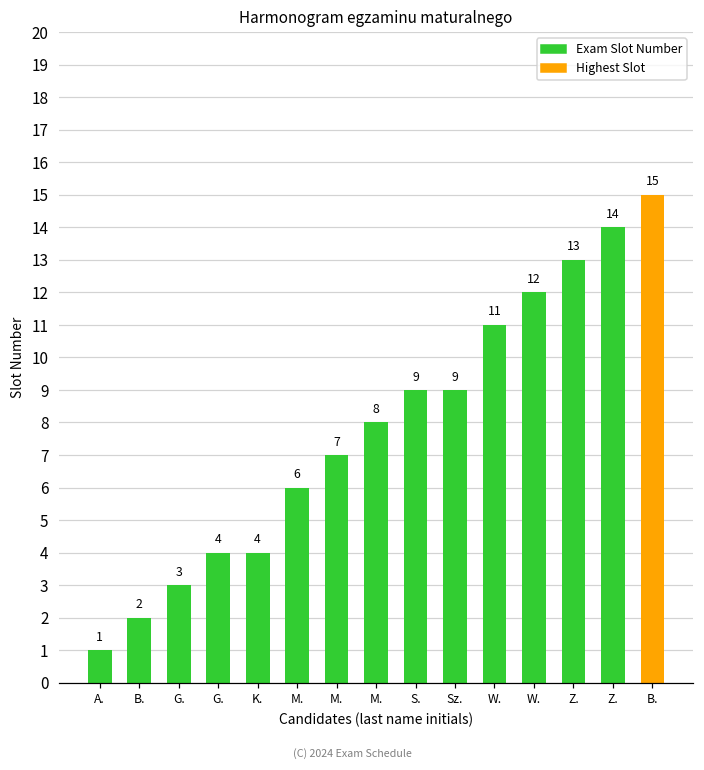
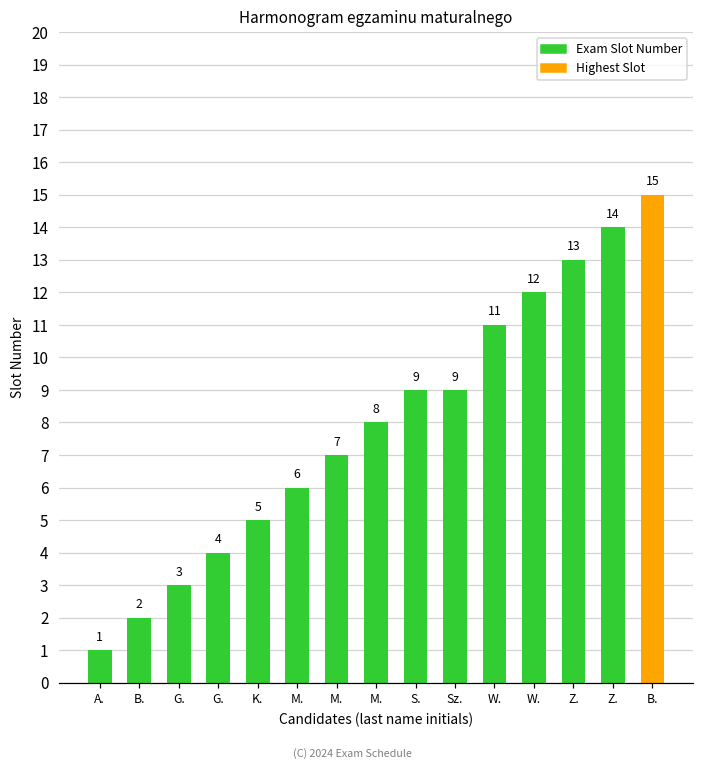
K.: 4 -> 5
